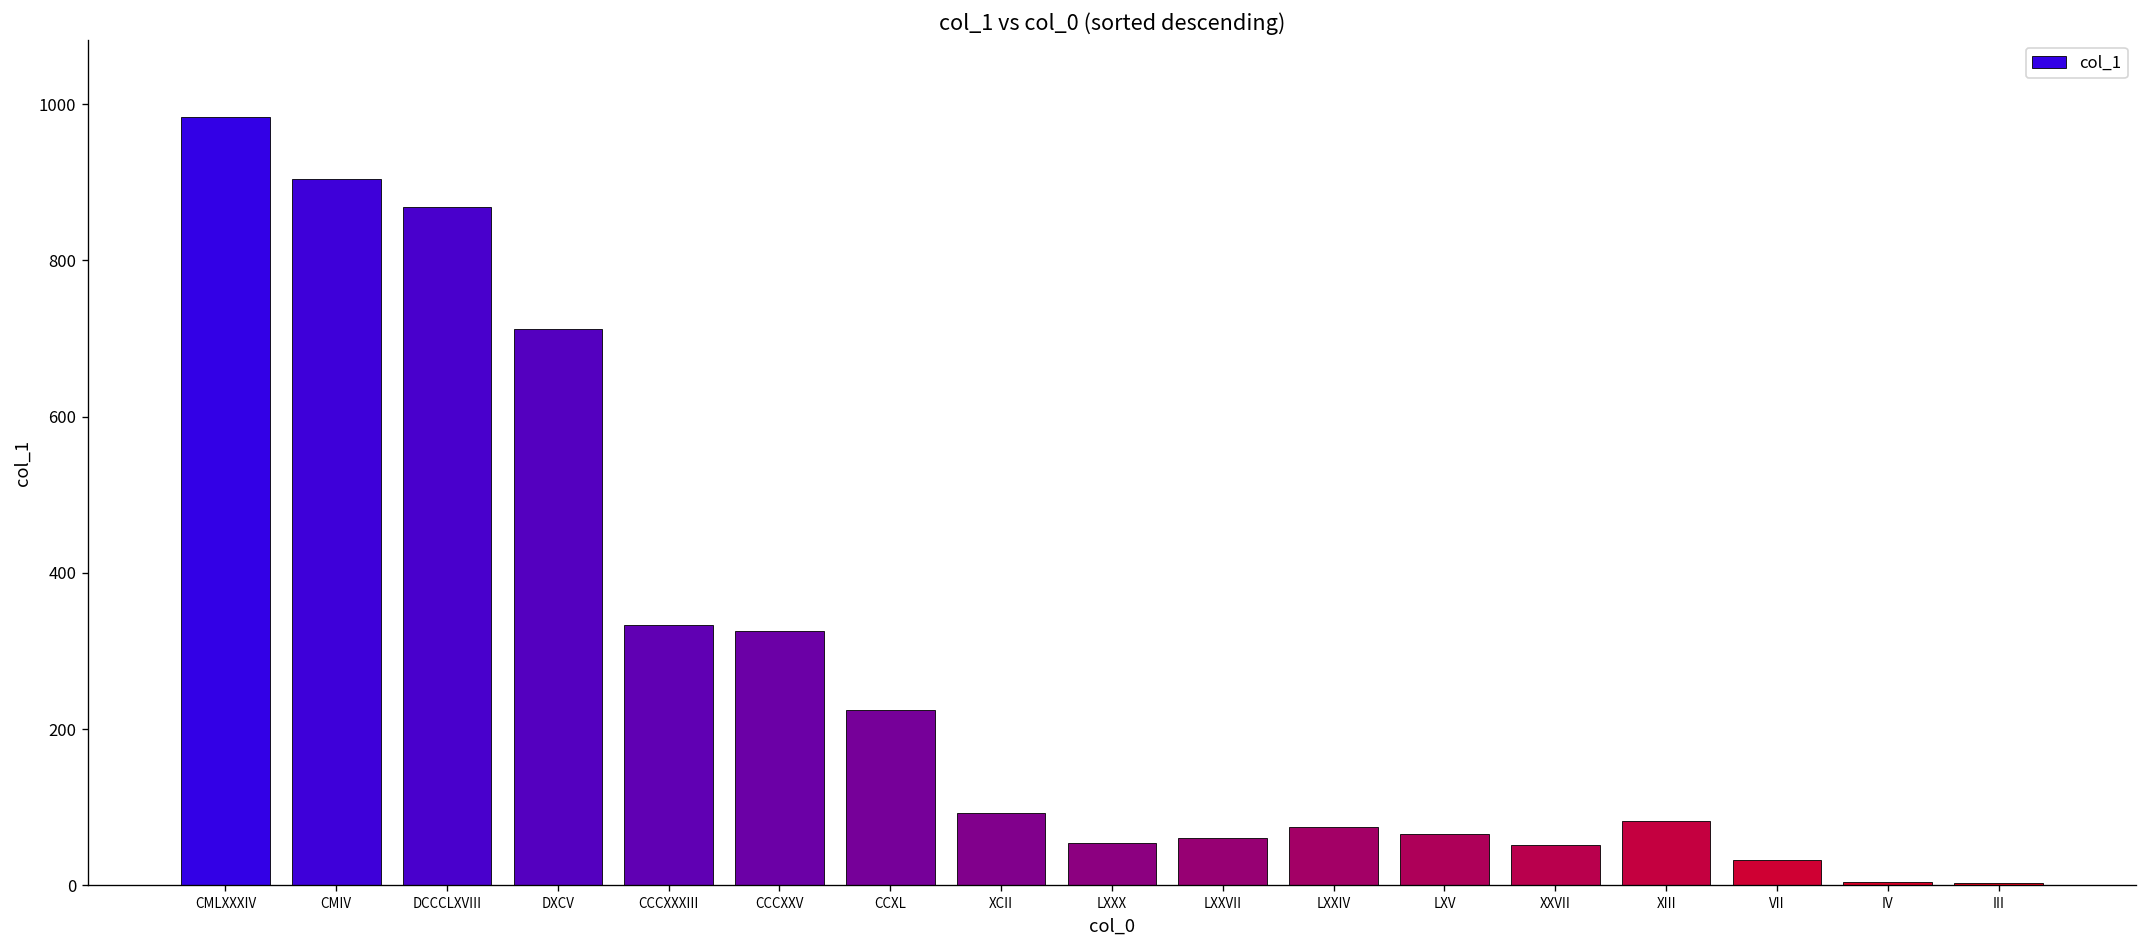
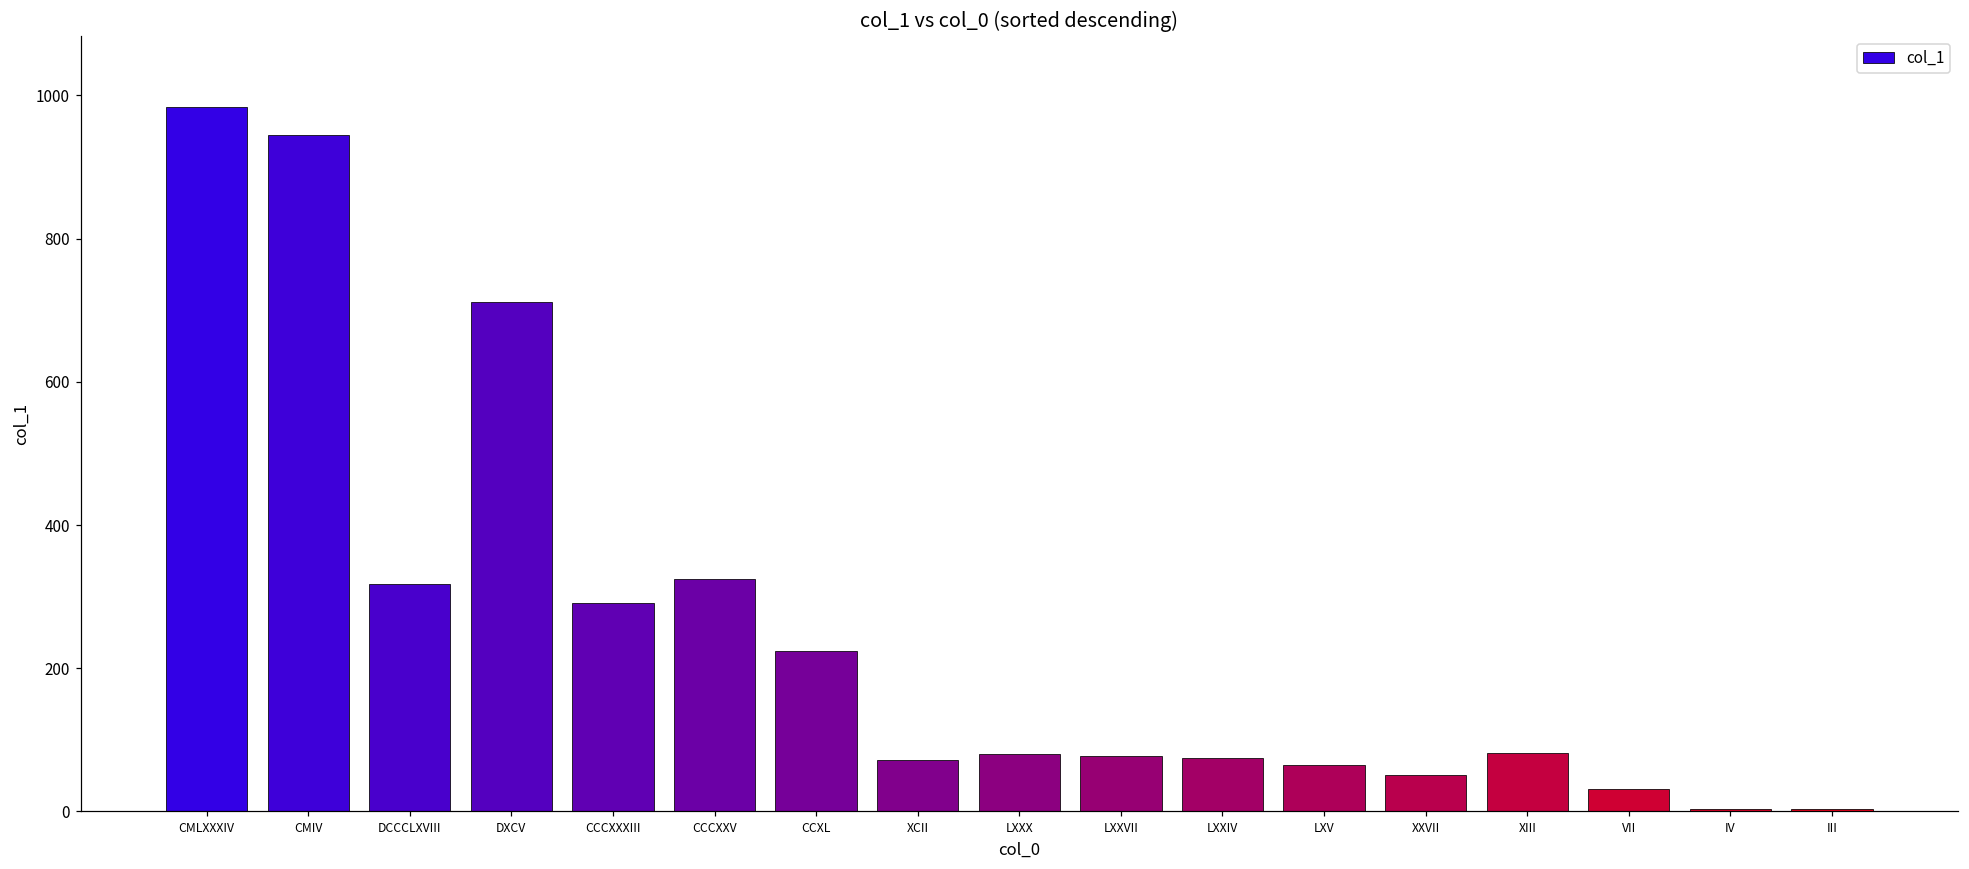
CMIV: 900 -> 950
DCCCLXVIII: 870 -> 320
CCCXXXIII: 330 -> 290
XCII: 90 -> 70
LXXX: 50 -> 80
LXXVII: 60 -> 80
